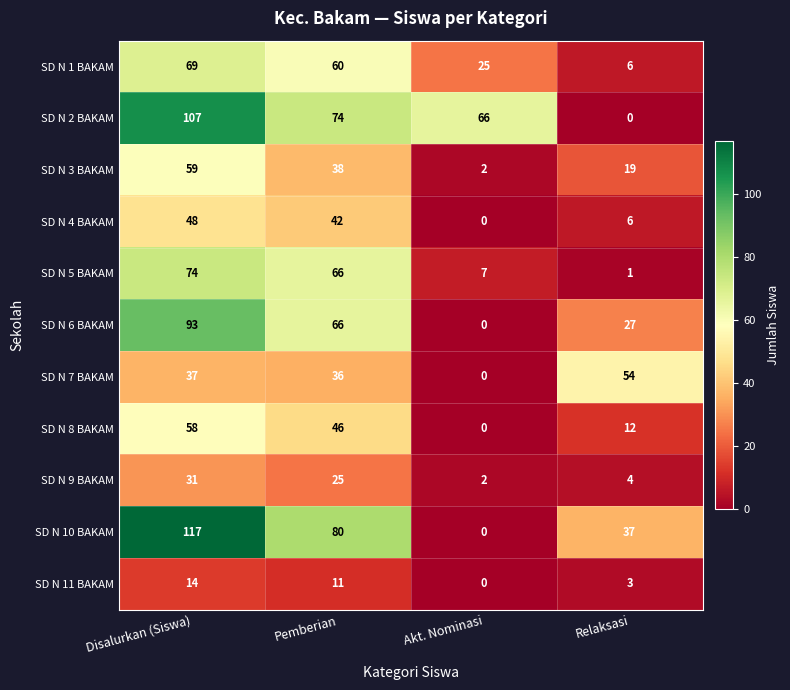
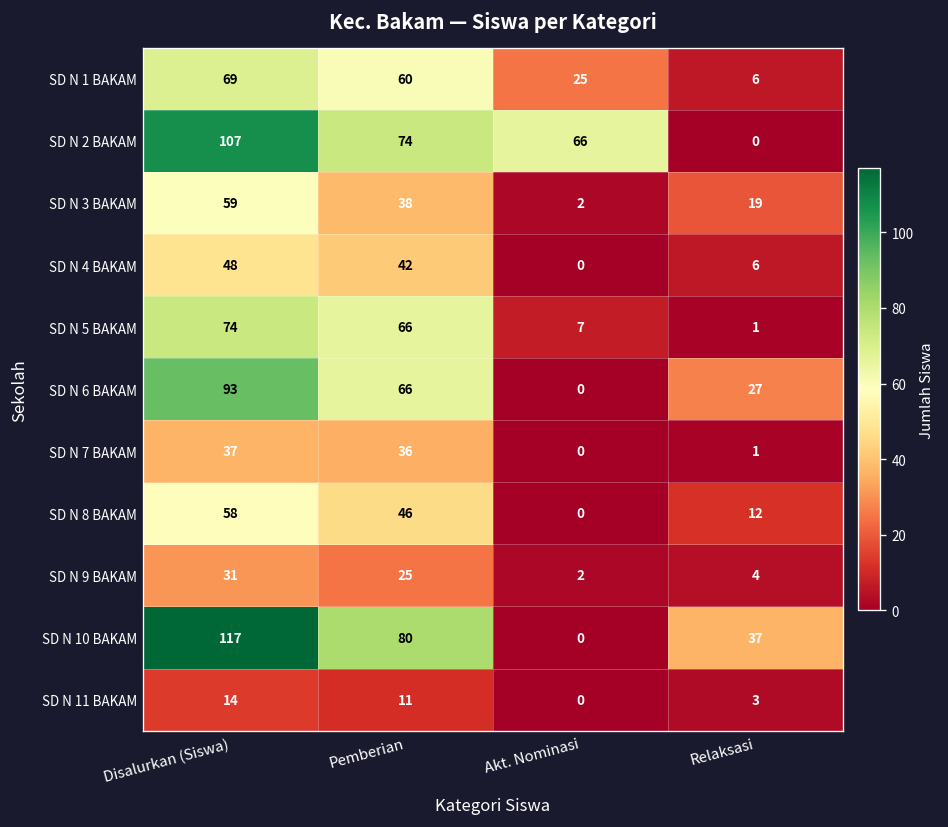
SD N 7 BAKAM, Relaksasi: 54 -> 1
